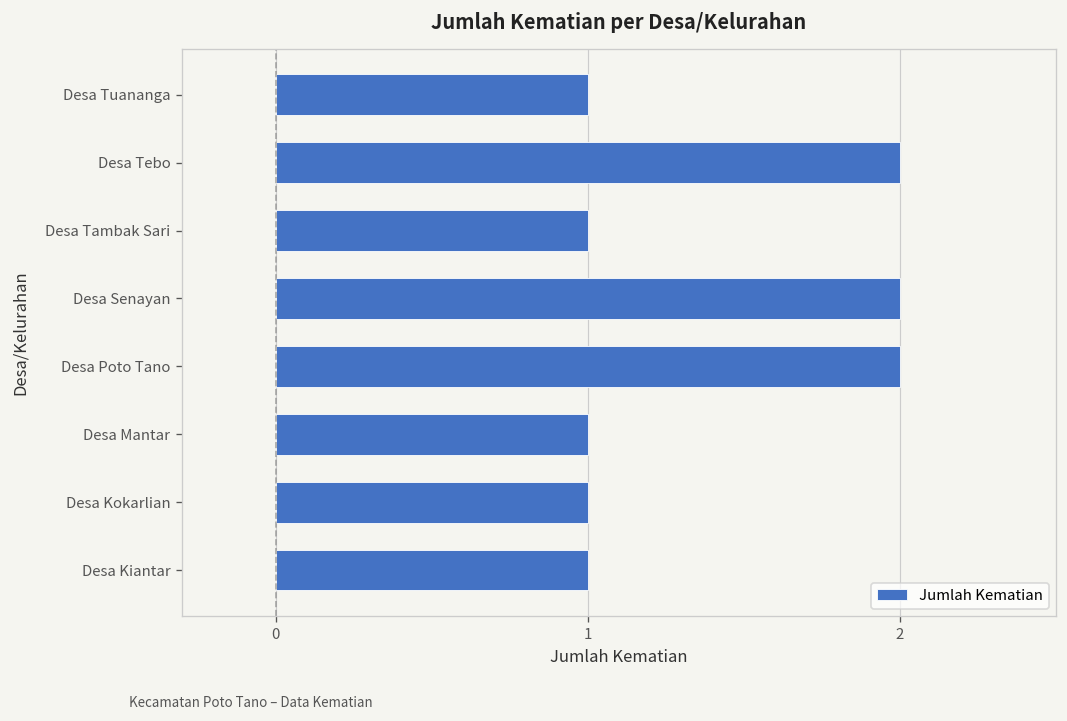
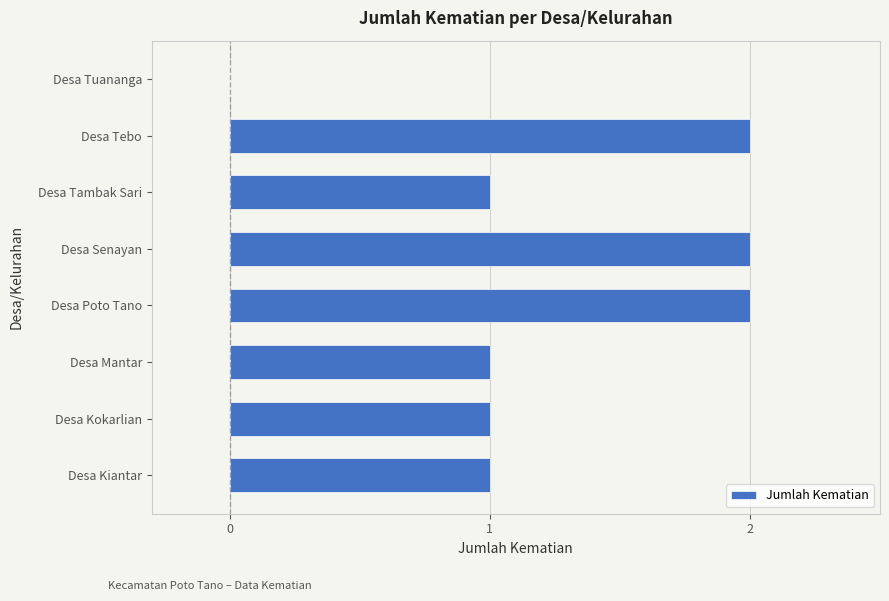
Desa Tuananga: 1 -> 0
